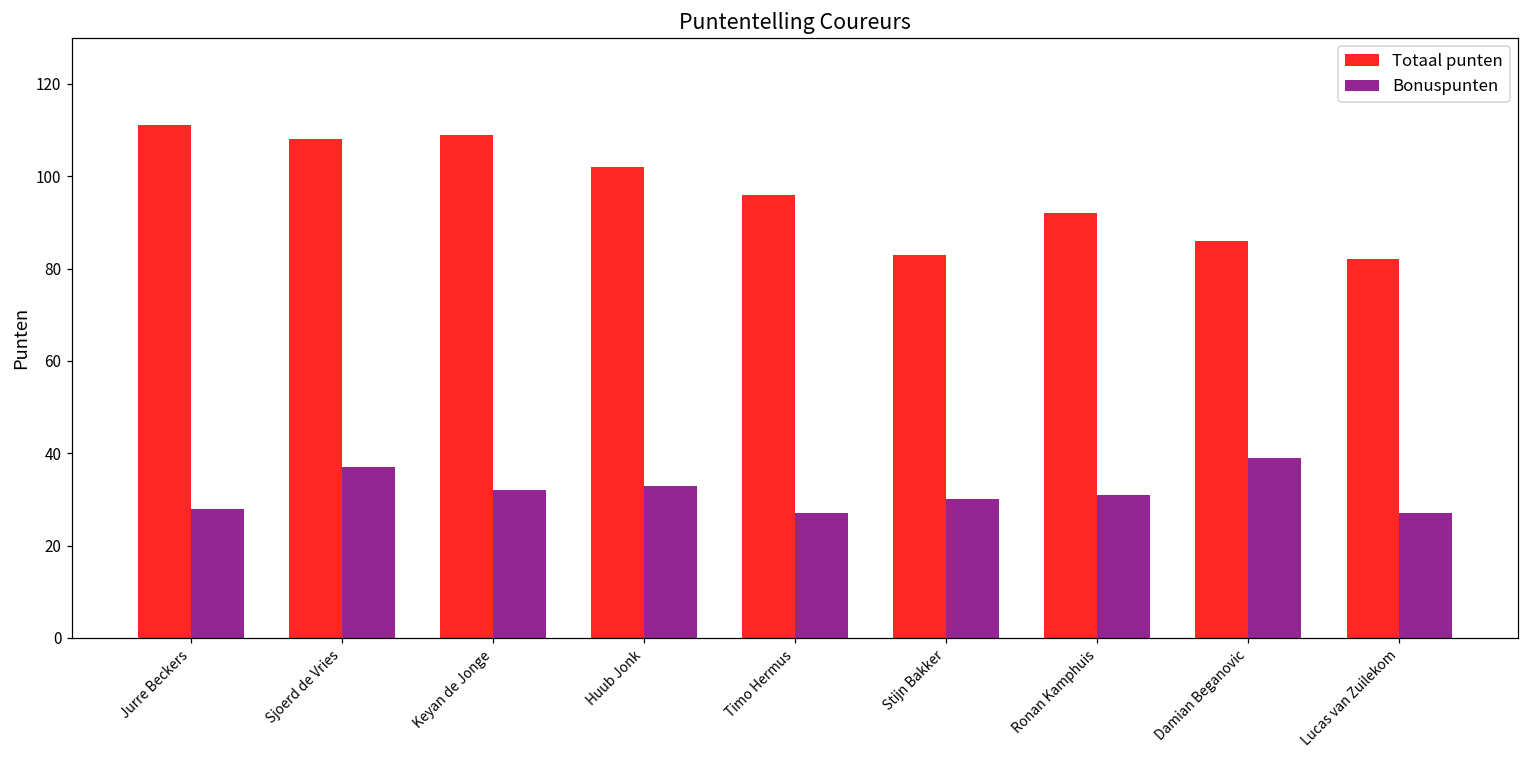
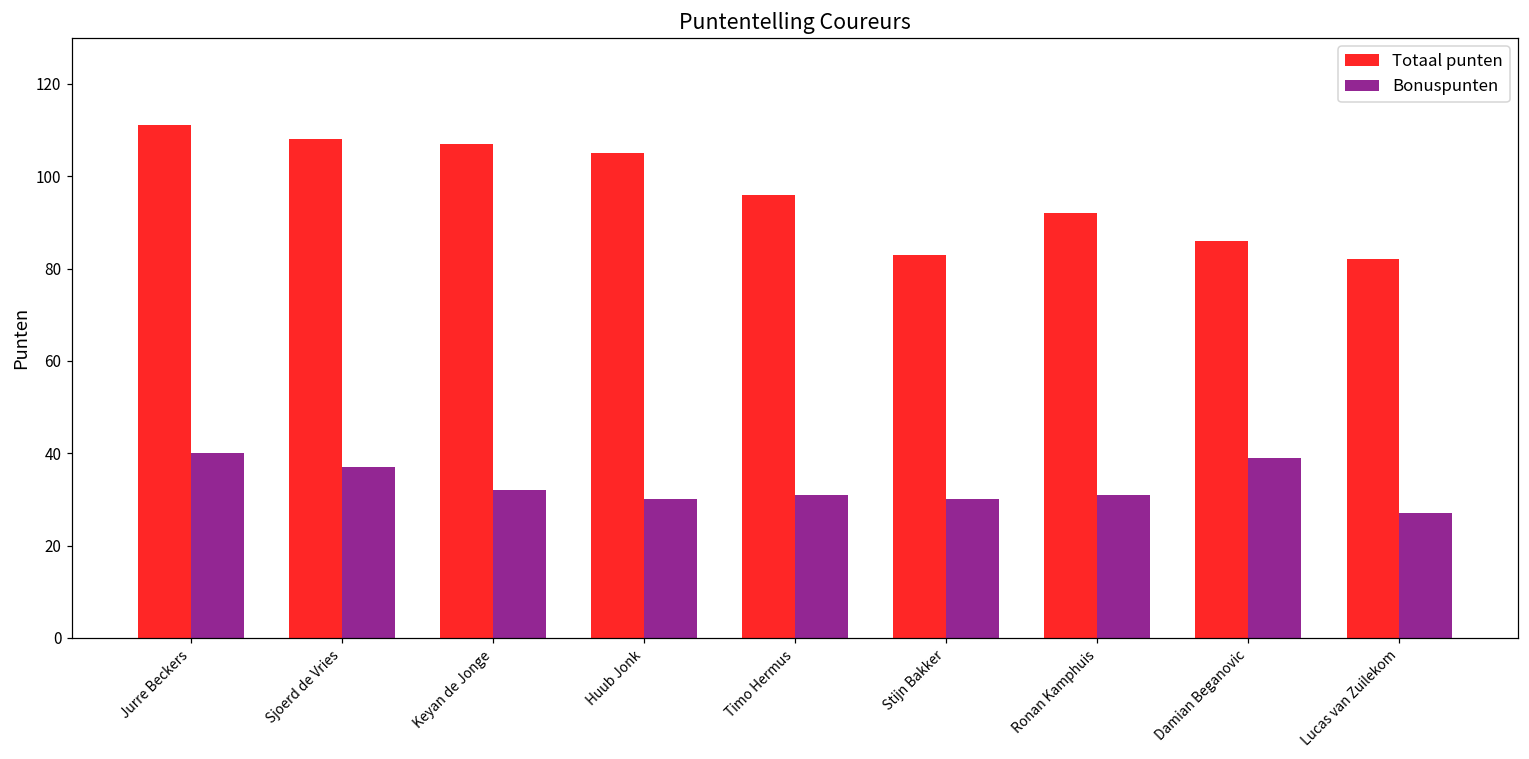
Bonuspunten, Jurre Beckers: 28 -> 40
Totaal punten, Keyan de Jonge: 109 -> 107
Totaal punten, Huub Jonk: 102 -> 105
Bonuspunten, Huub Jonk: 33 -> 30
Bonuspunten, Timo Hermus: 27 -> 31
